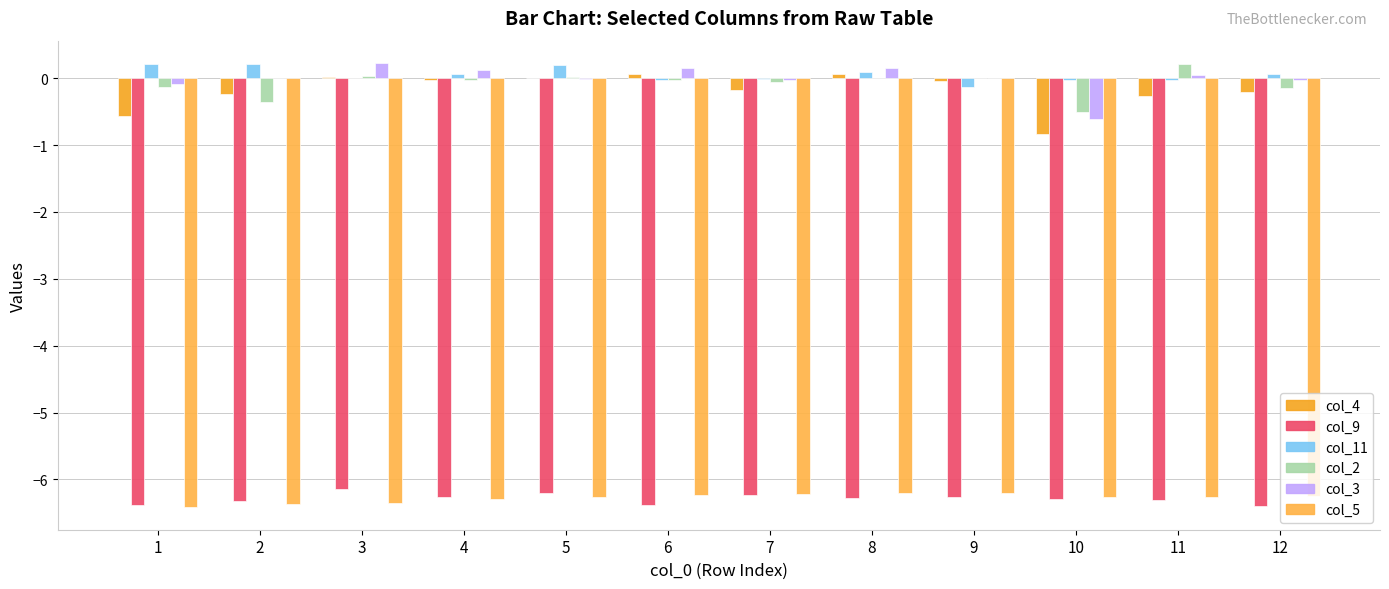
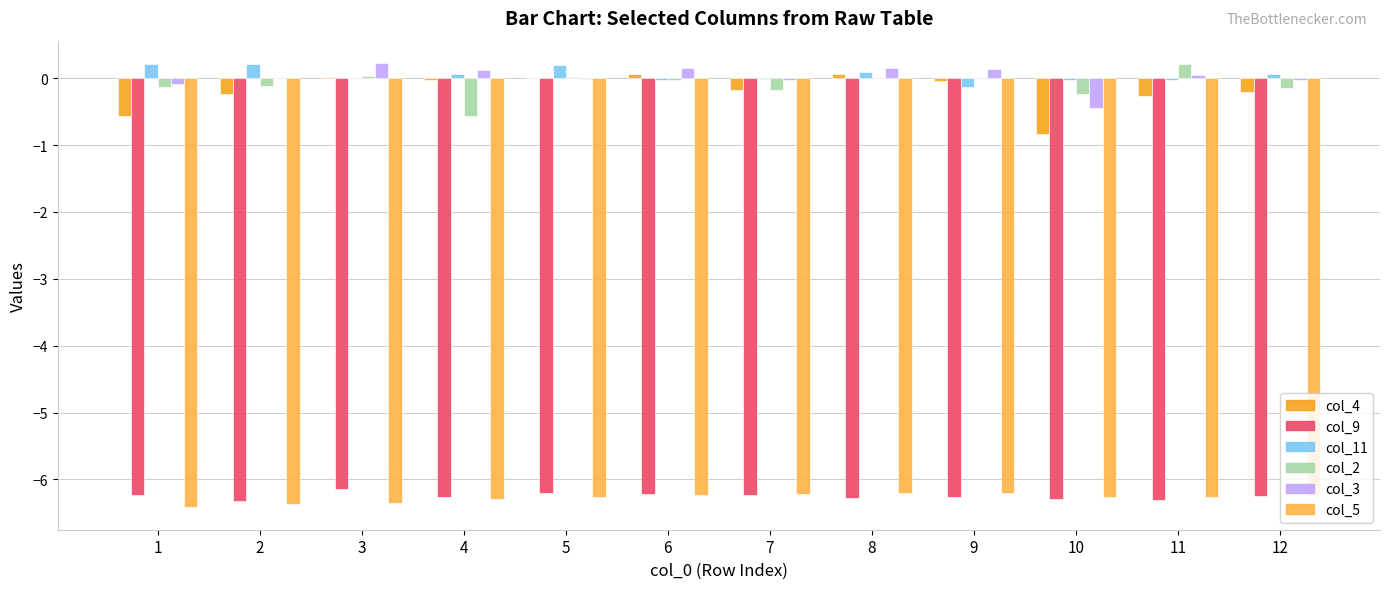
col_9, 1: -6.4 -> -6.2
col_2, 2: -0.4 -> -0.1
col_2, 4: 0.0 -> -0.6
col_9, 6: -6.4 -> -6.2
col_2, 7: -0.1 -> -0.2
col_3, 9: 0.0 -> 0.1
col_2, 10: -0.5 -> -0.2
col_3, 10: -0.6 -> -0.5
col_9, 12: -6.4 -> -6.3
